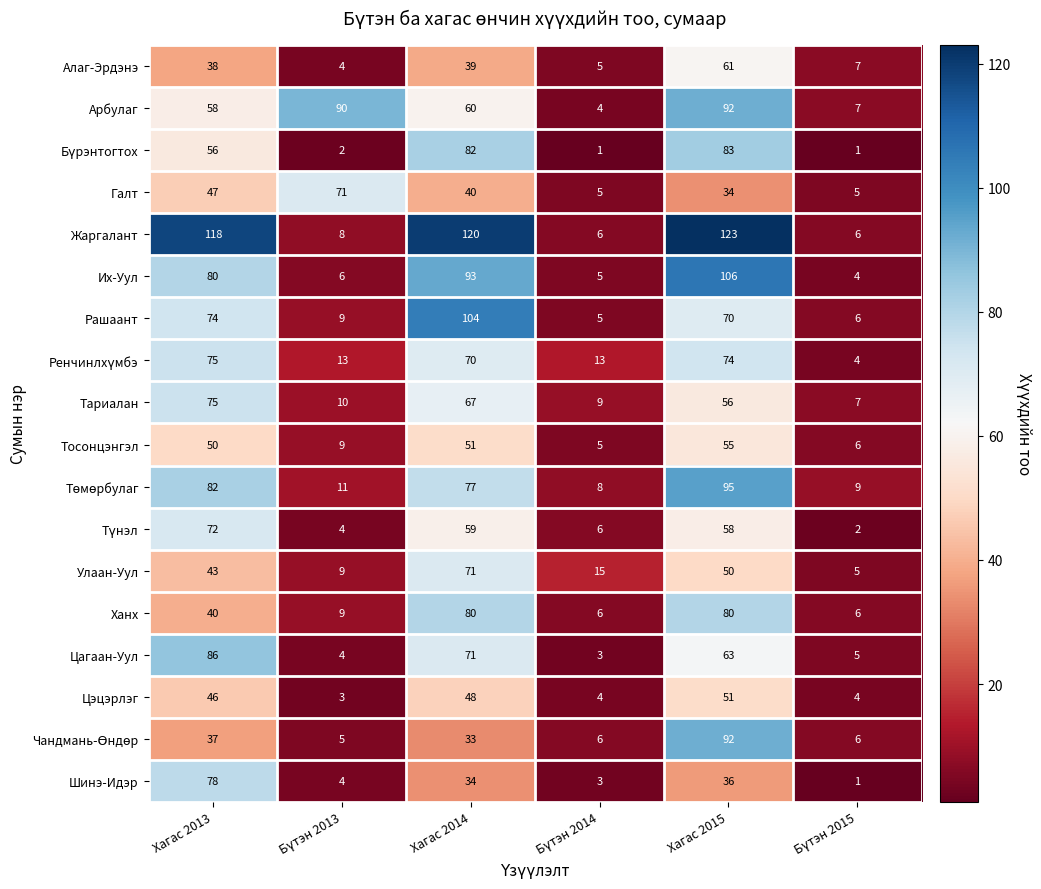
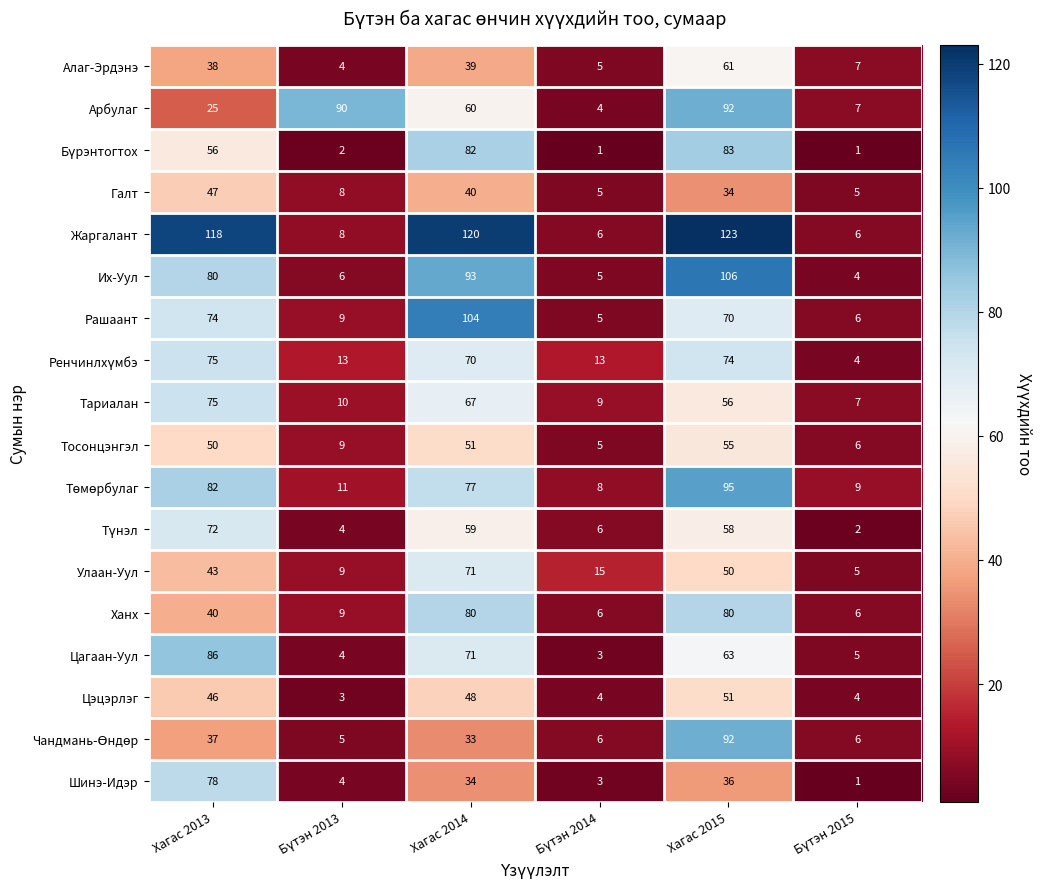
Арбулаг, Хагас 2013: 58 -> 25
Галт, Бүтэн 2013: 71 -> 8
